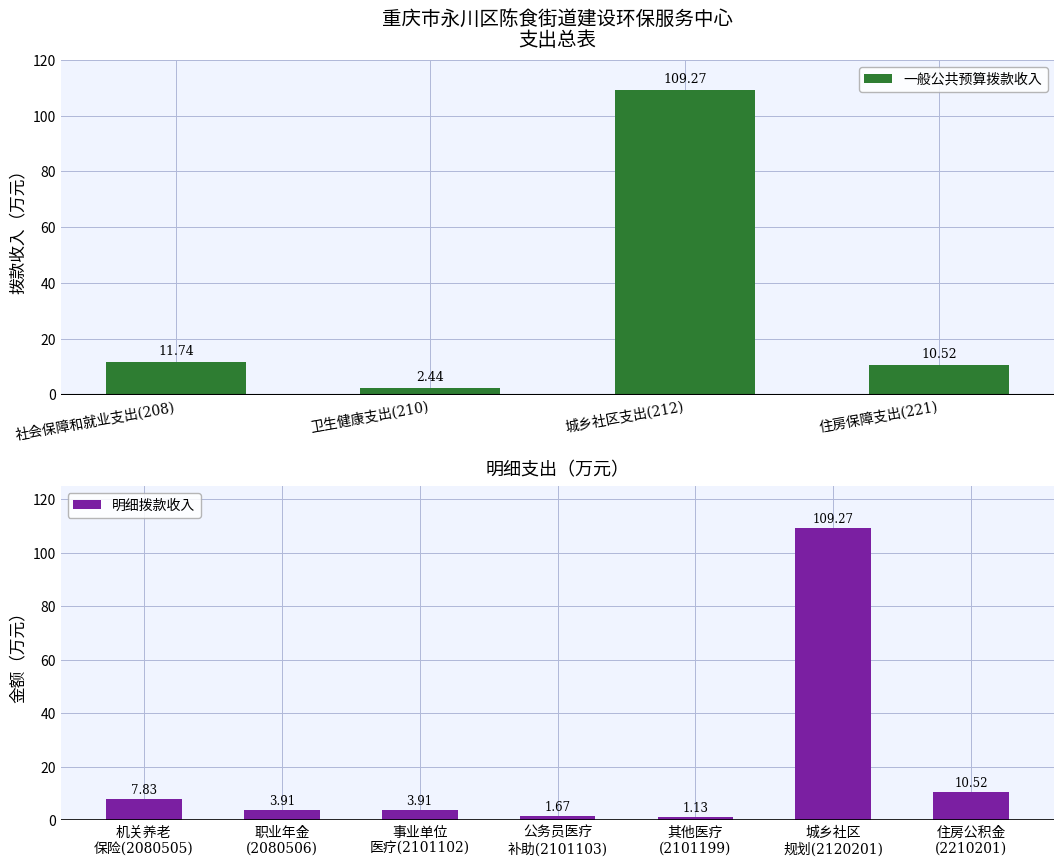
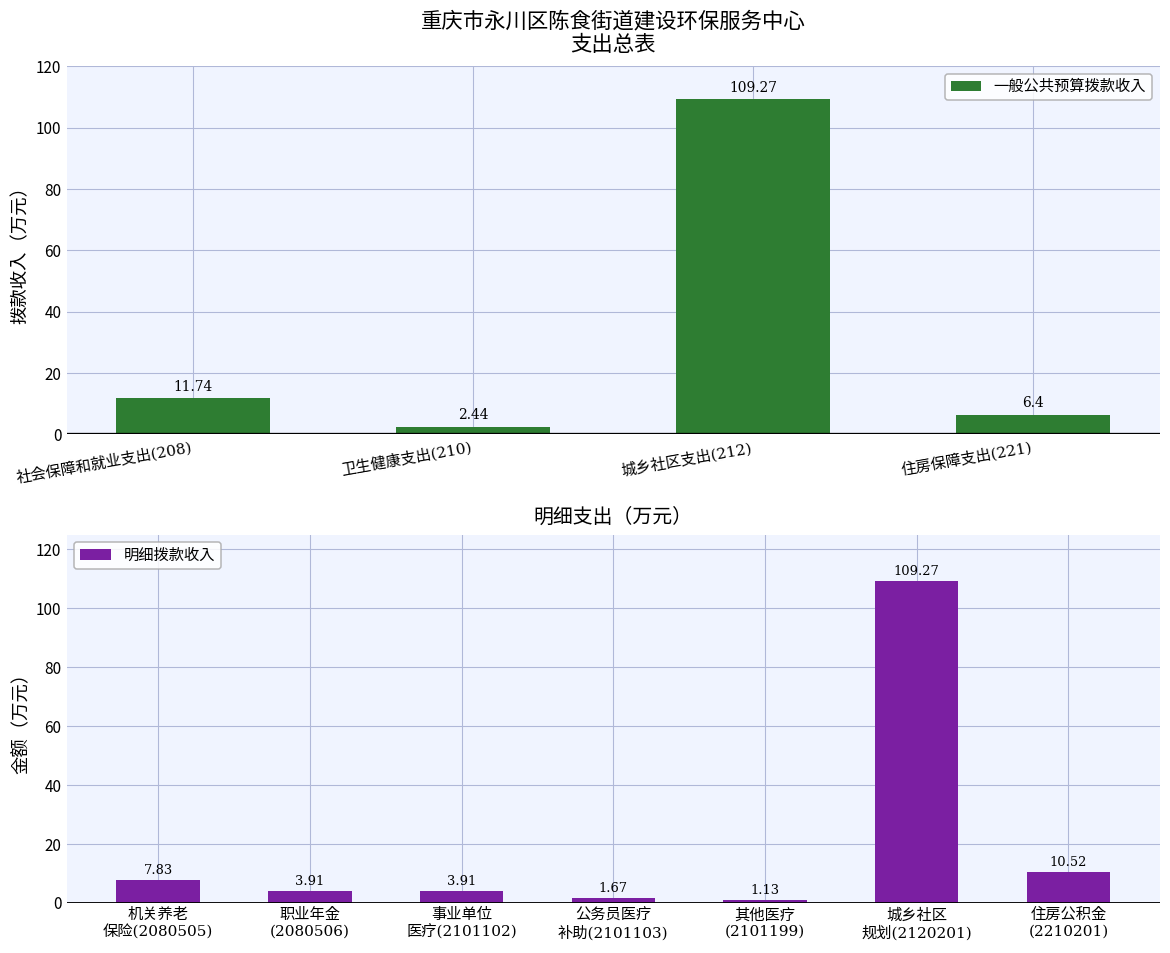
重庆市永川区陈食街道建设环保服务中心 支出总表, 住房保障支出(221): 10.52 -> 6.4
